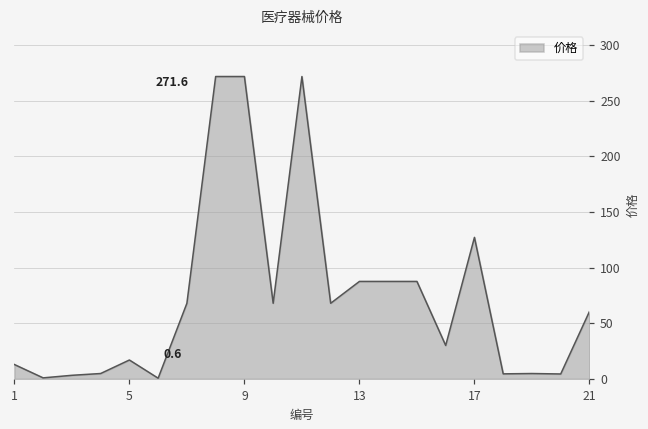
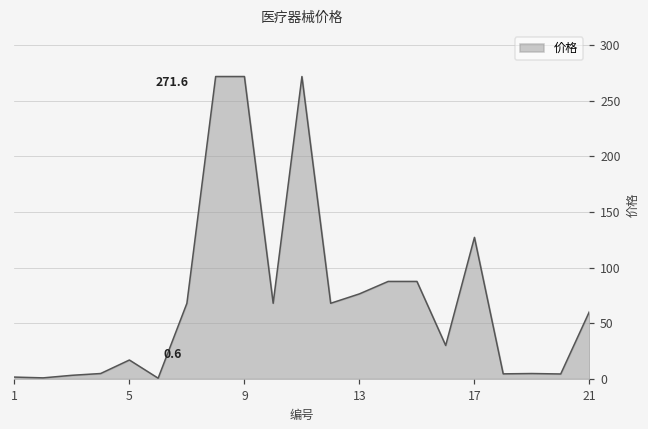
1: 13 -> 2
13: 88 -> 76
